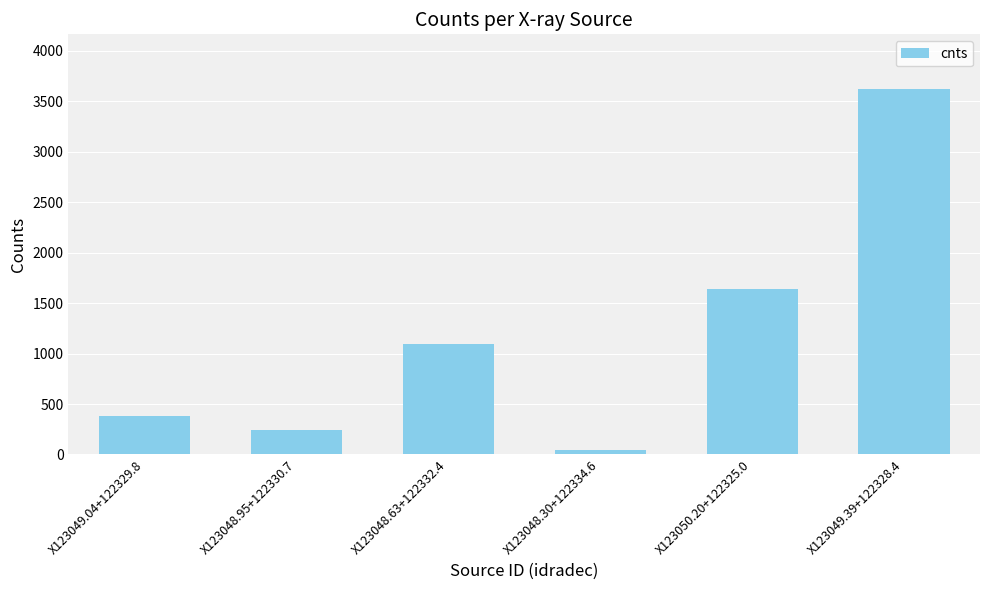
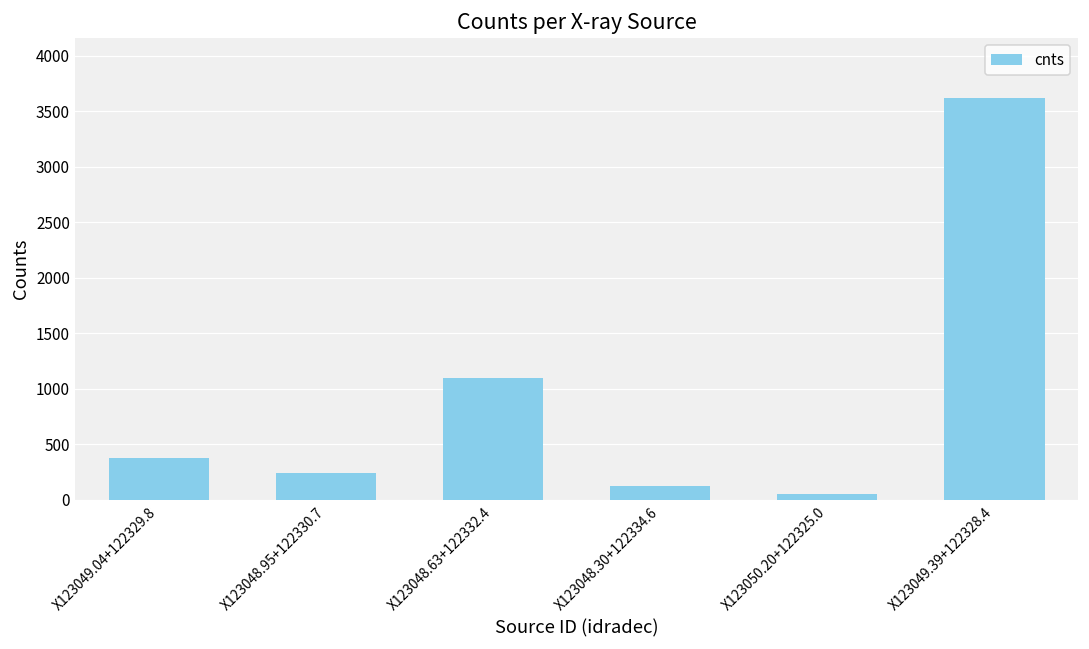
X123048.30+122334.6: 50 -> 130
X123050.20+122325.0: 1640 -> 50
